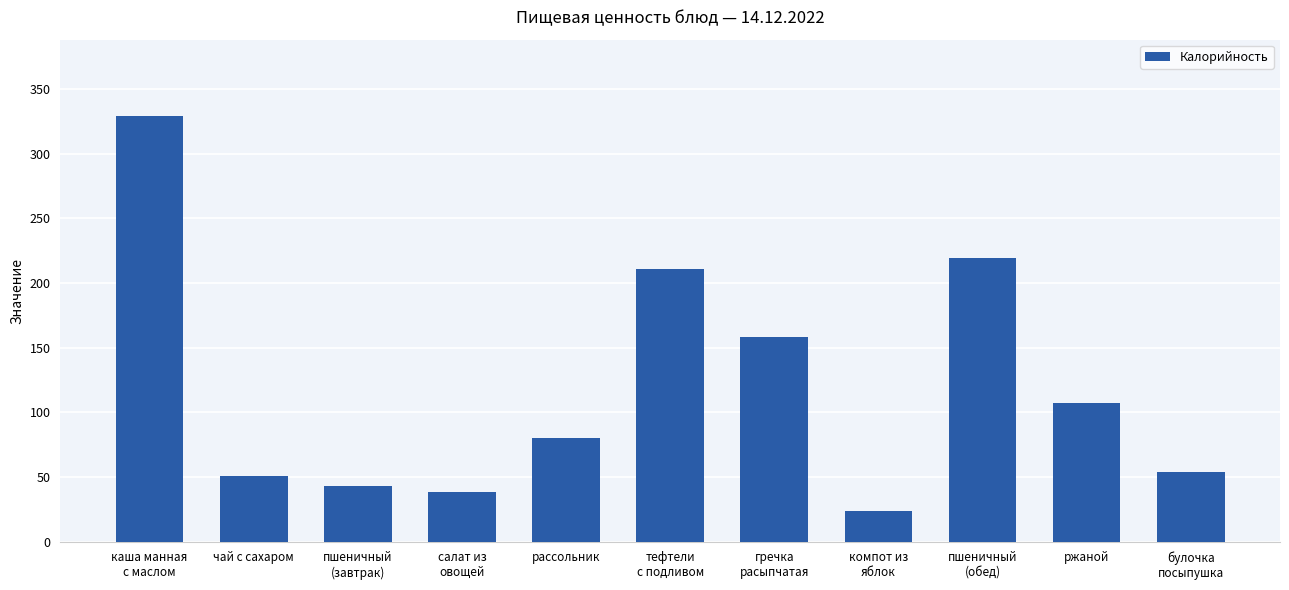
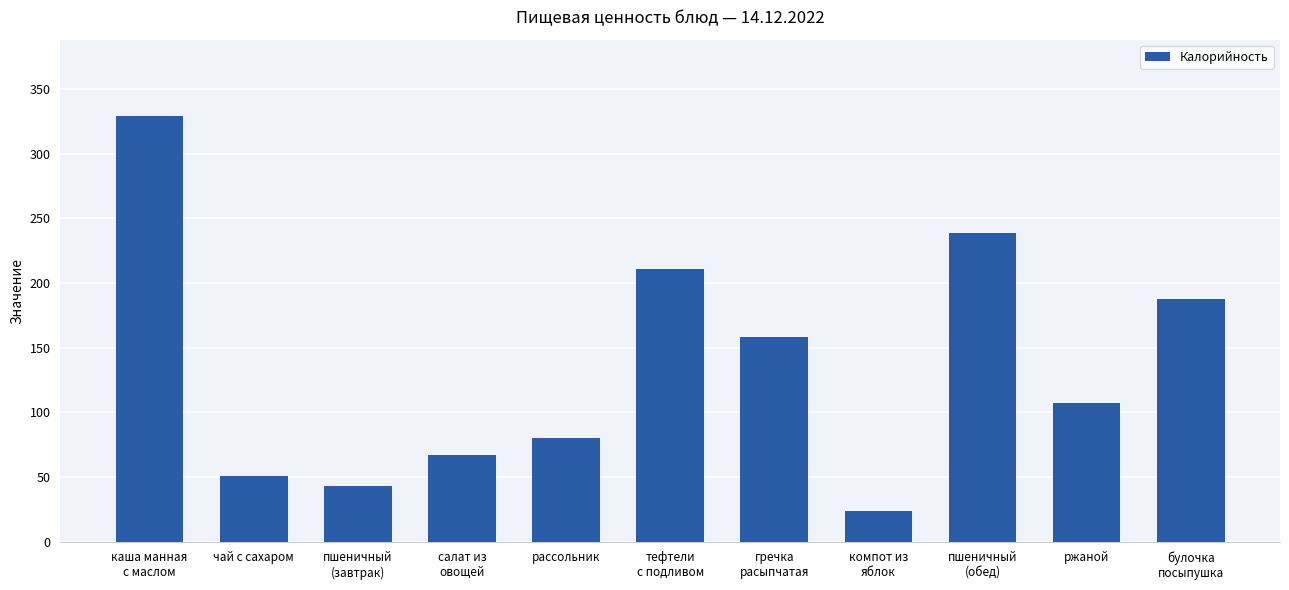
салат из овощей: 38 -> 67
пшеничный (обед): 219 -> 239
булочка посыпушка: 54 -> 188
